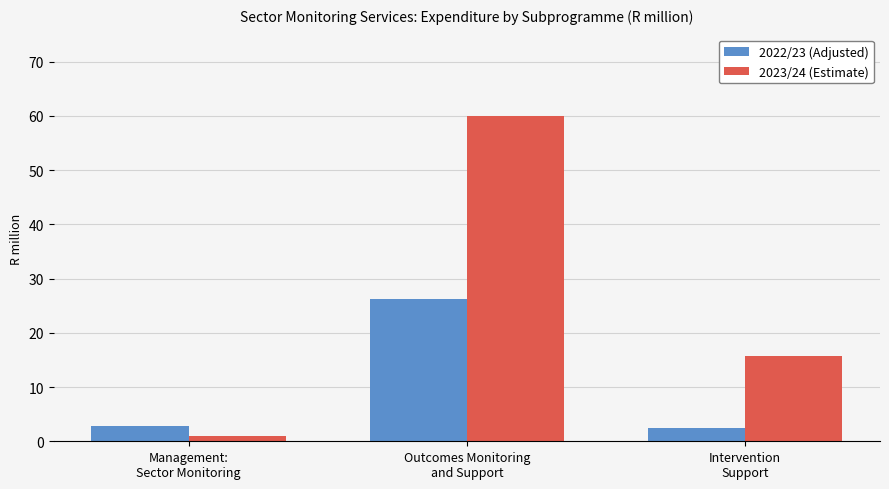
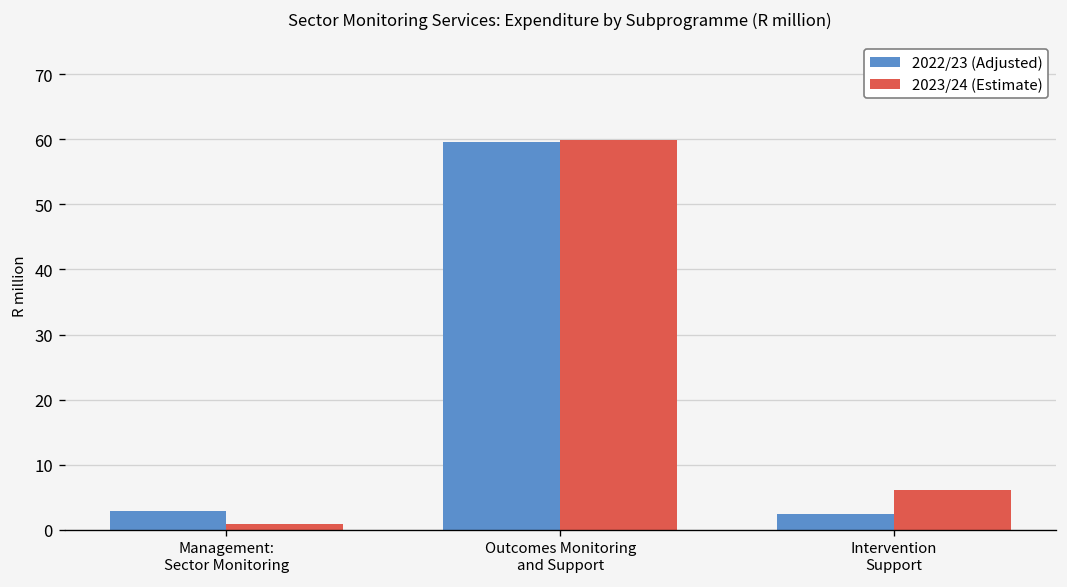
2022/23 (Adjusted), Outcomes Monitoring and Support: 26 -> 60
2023/24 (Estimate), Intervention Support: 16 -> 6
